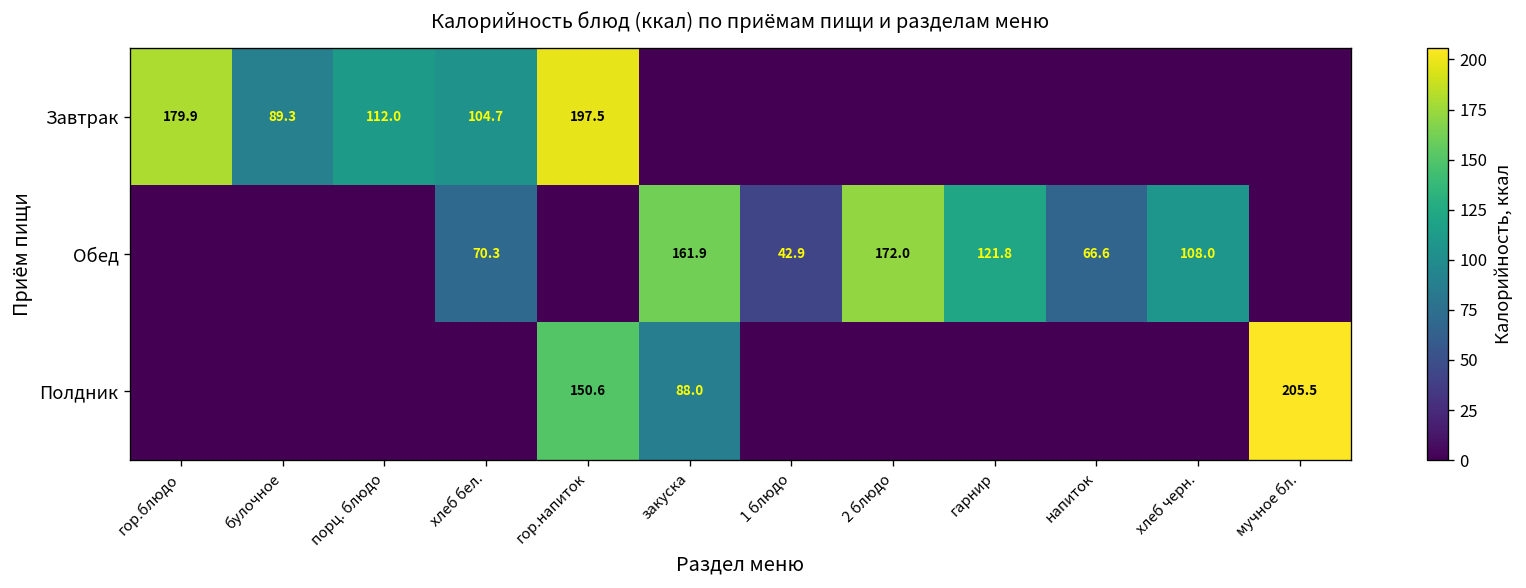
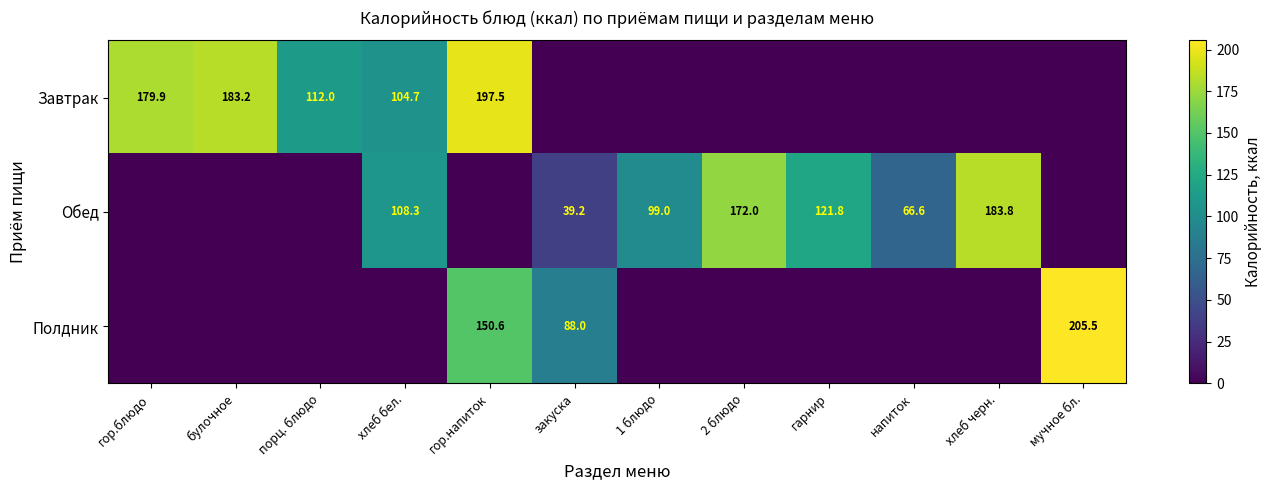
Завтрак, булочное: 89.3 -> 183.2
Обед, хлеб бел.: 70.3 -> 108.3
Обед, закуска: 161.9 -> 39.2
Обед, 1 блюдо: 42.9 -> 99.0
Обед, хлеб черн.: 108.0 -> 183.8
